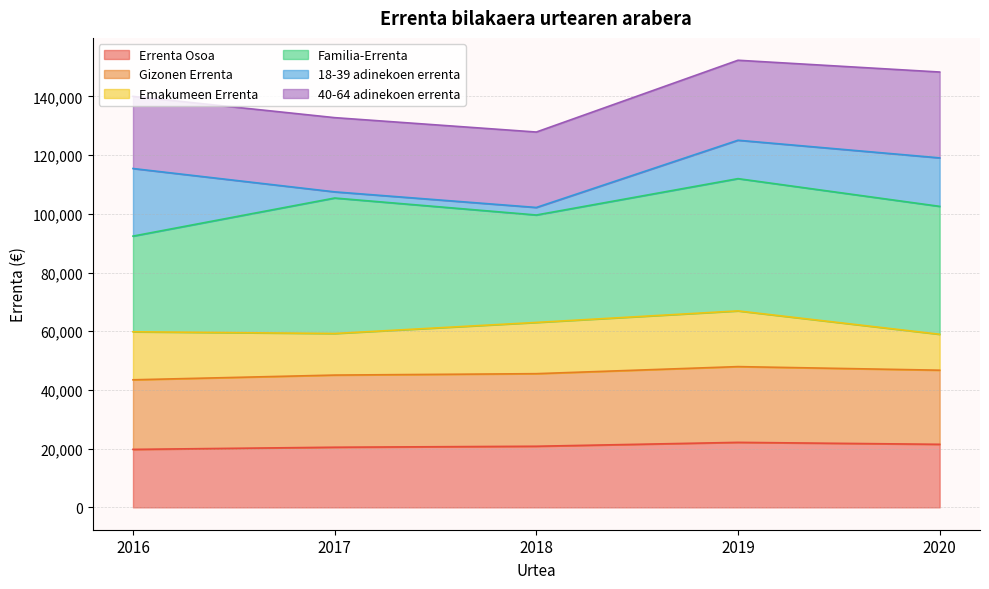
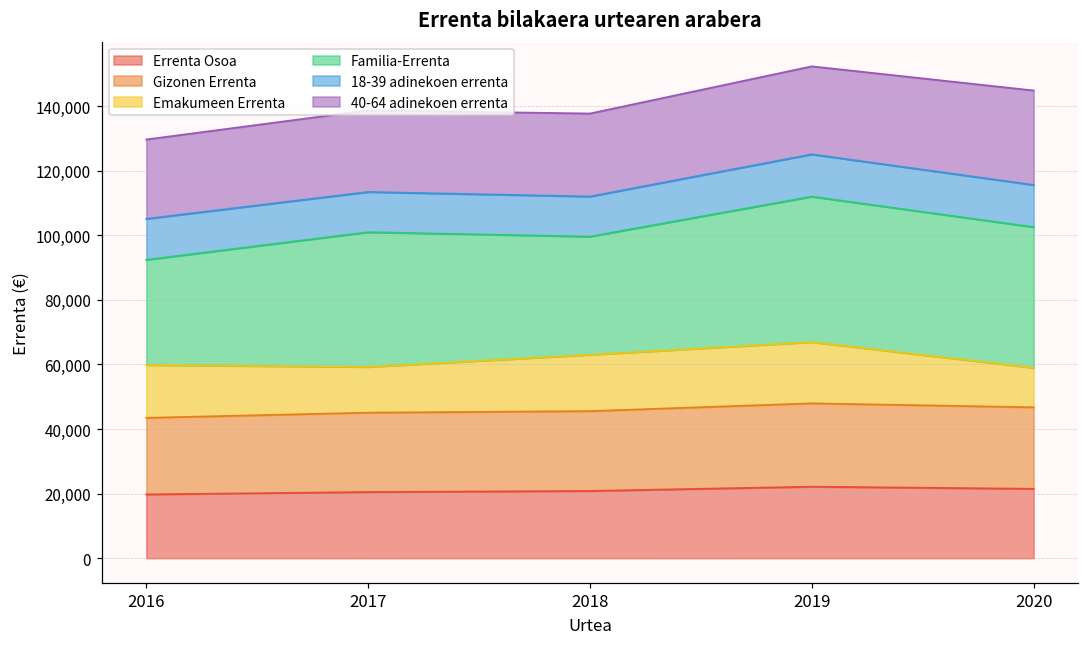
18-39 adinekoen errenta, 2016: 23,000 -> 13,000
Familia-Errenta, 2017: 46,000 -> 42,000
18-39 adinekoen errenta, 2017: 2,000 -> 12,000
18-39 adinekoen errenta, 2018: 3,000 -> 12,000
18-39 adinekoen errenta, 2020: 17,000 -> 13,000
